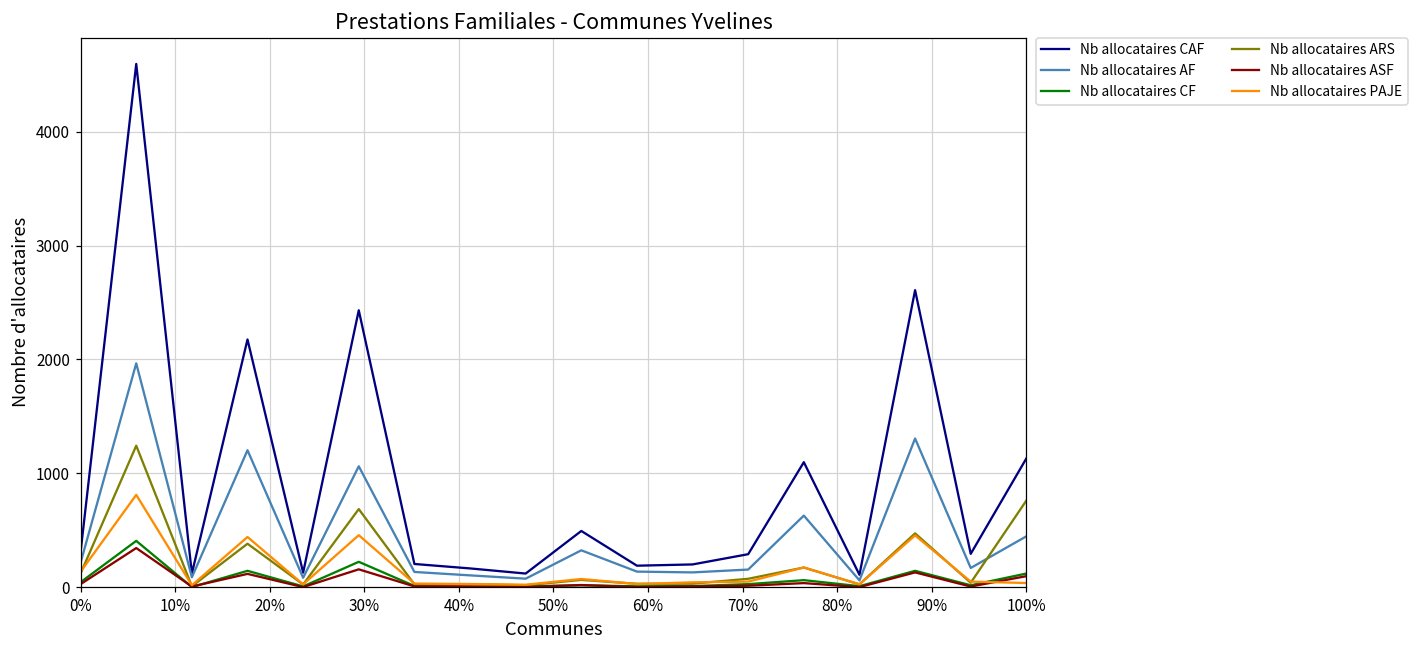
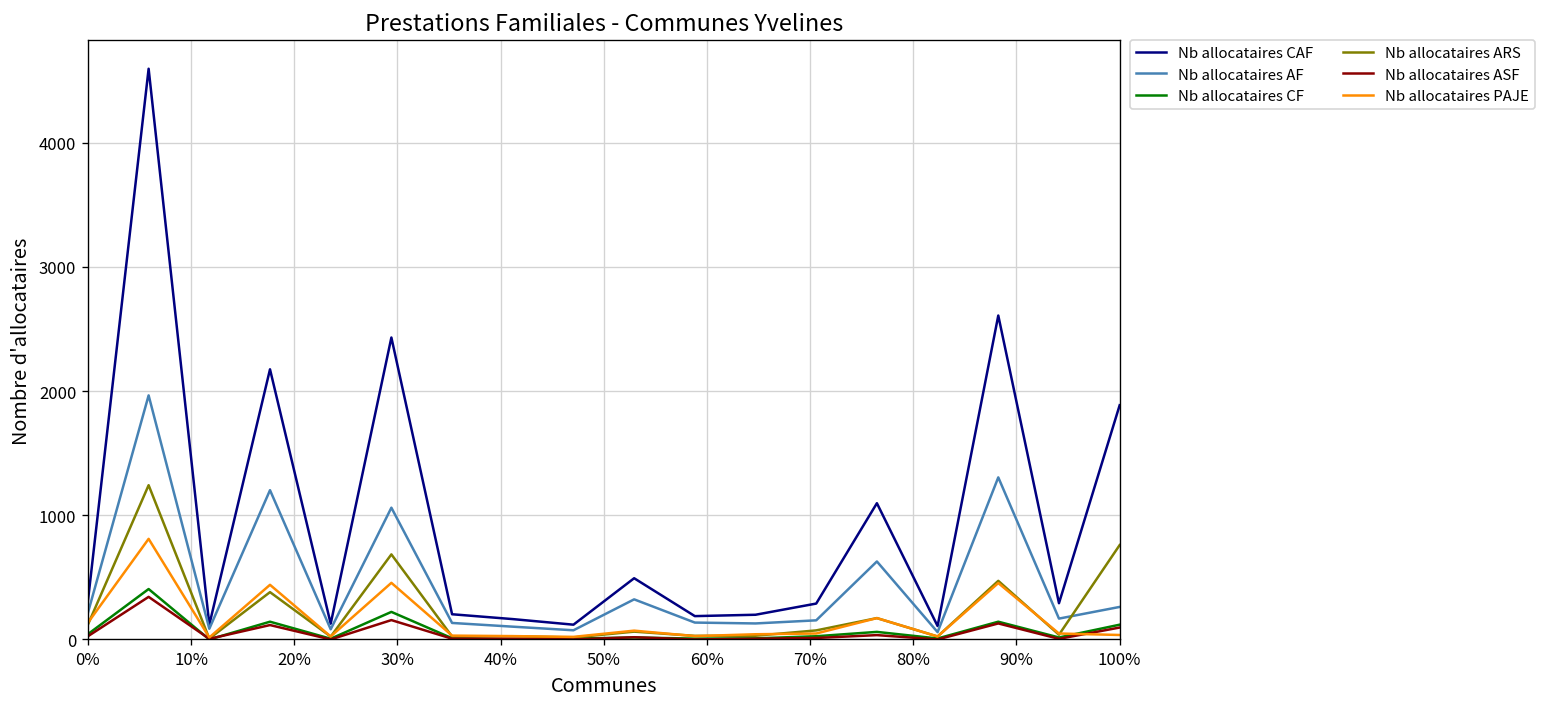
Nb allocataires CAF, 100%: 1130 -> 1890
Nb allocataires AF, 100%: 450 -> 260
